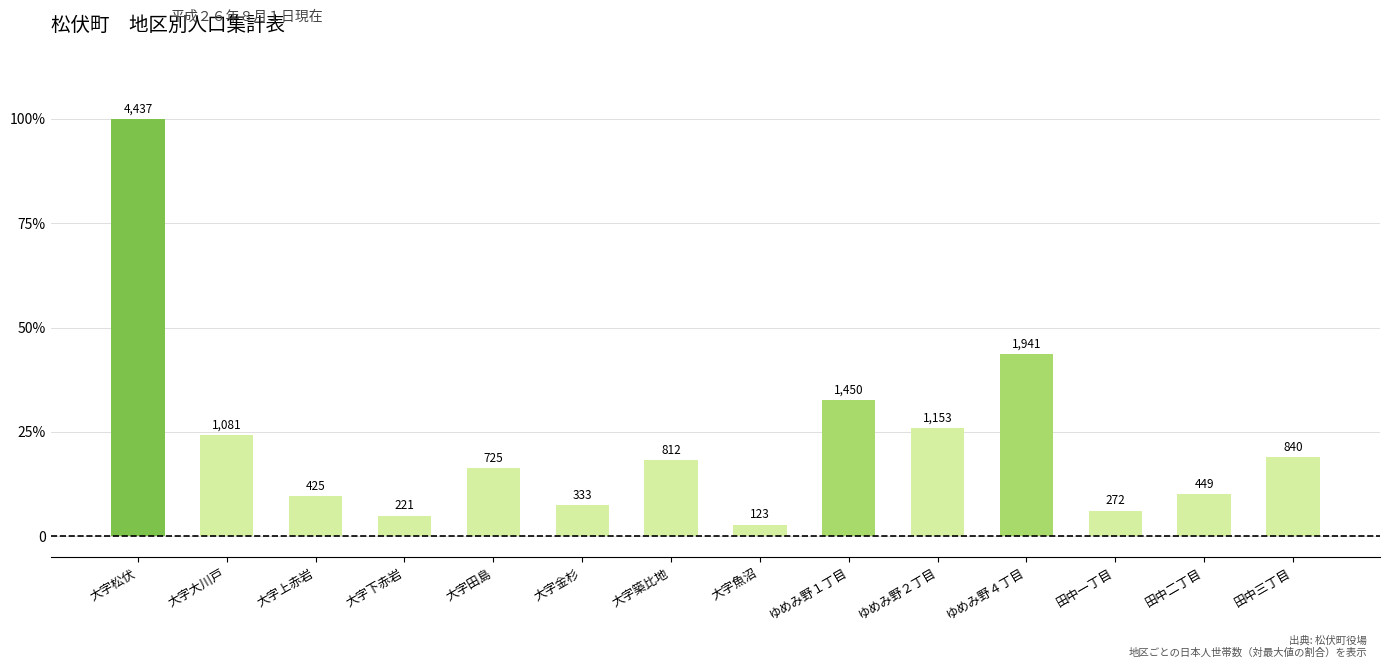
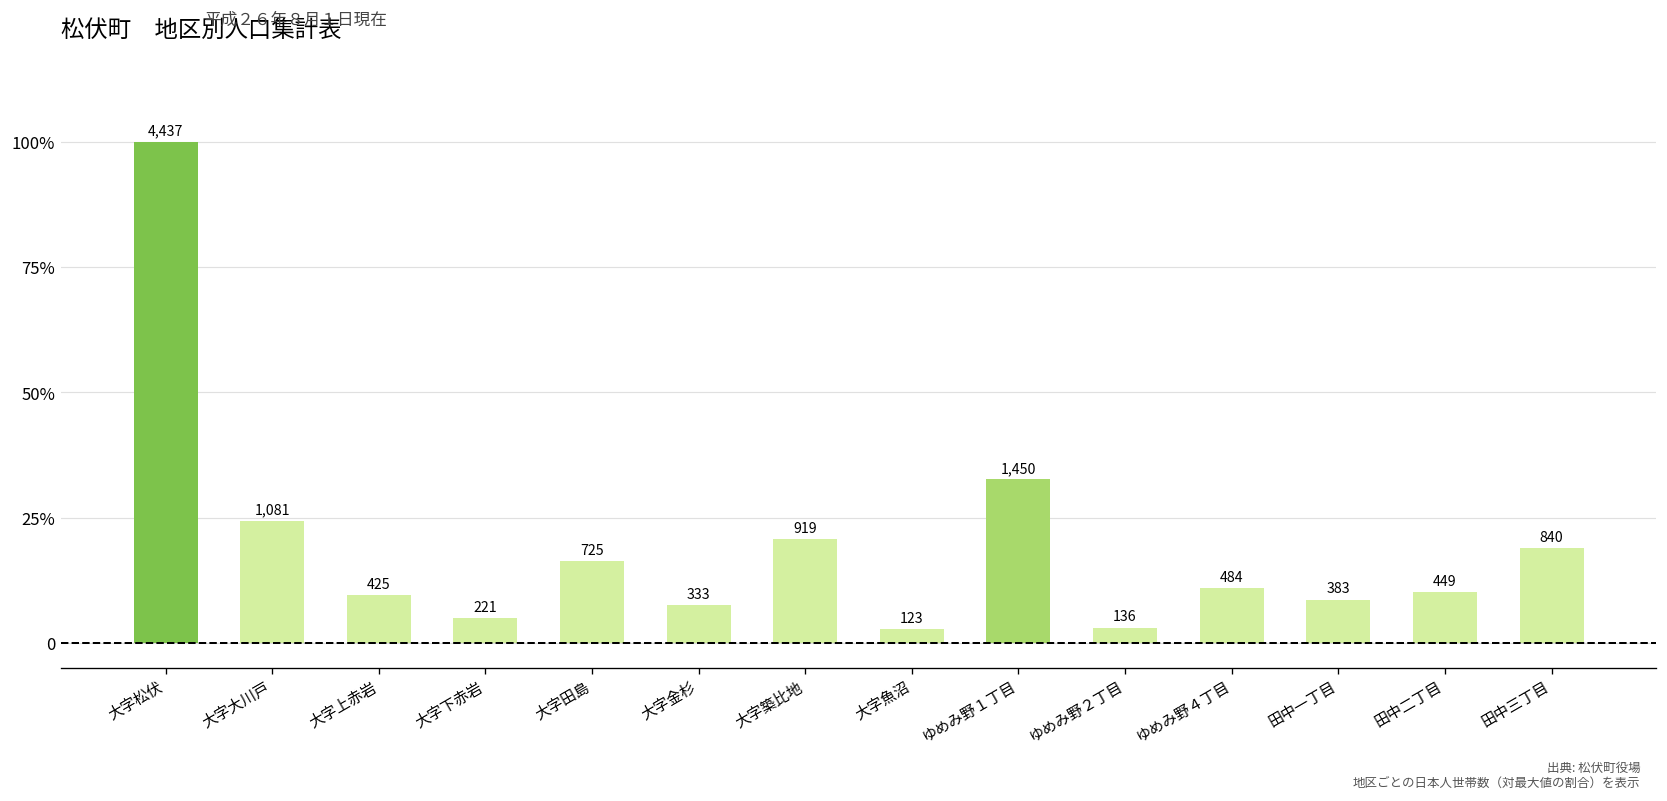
大字築比地: 812 -> 919
ゆめみ野２丁目: 1,153 -> 136
ゆめみ野４丁目: 1,941 -> 484
田中一丁目: 272 -> 383
